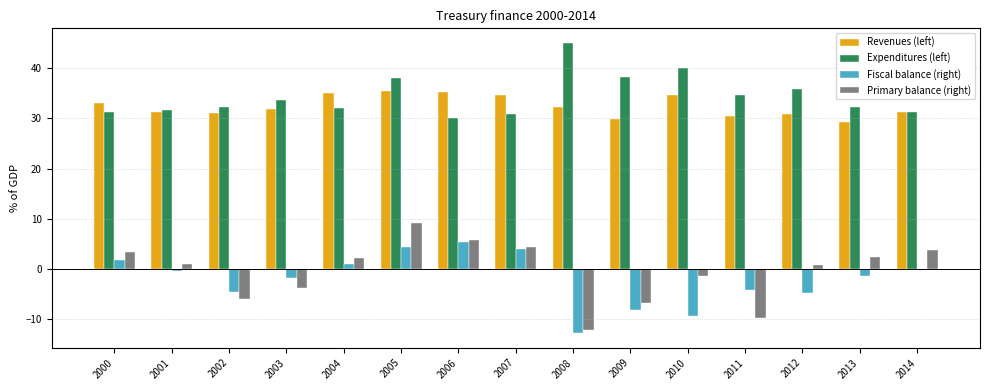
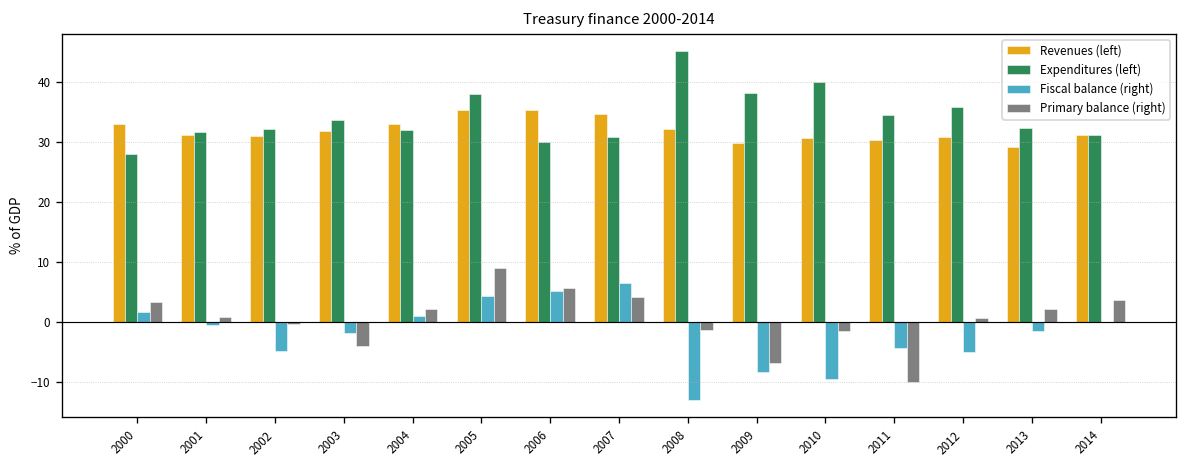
Expenditures (left), 2000: 31 -> 28
Primary balance (right), 2002: -6 -> 0
Revenues (left), 2004: 35 -> 33
Fiscal balance (right), 2007: 4 -> 7
Primary balance (right), 2008: -12 -> -1
Revenues (left), 2010: 35 -> 31
